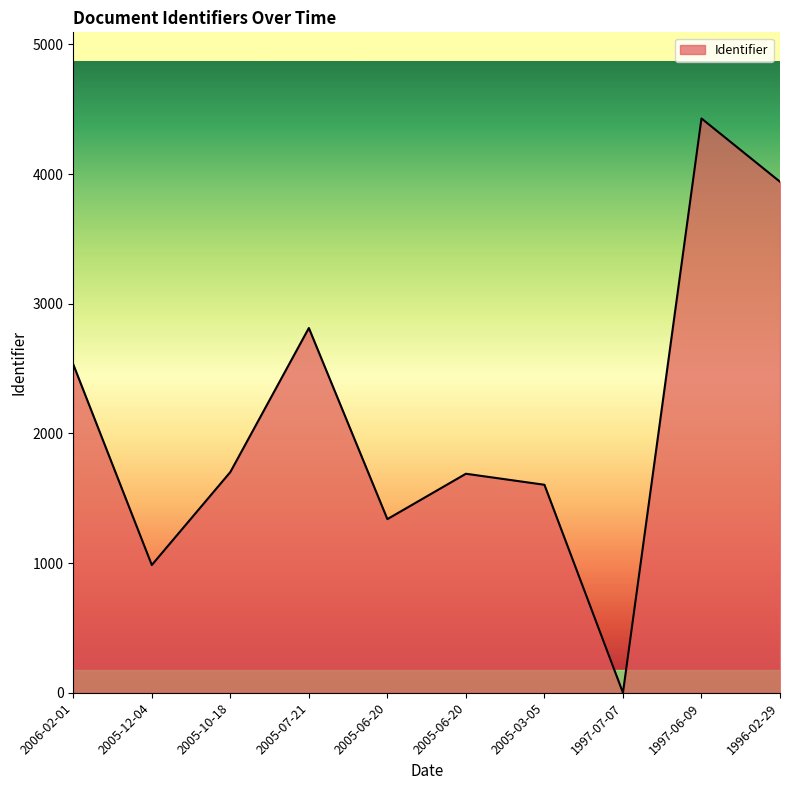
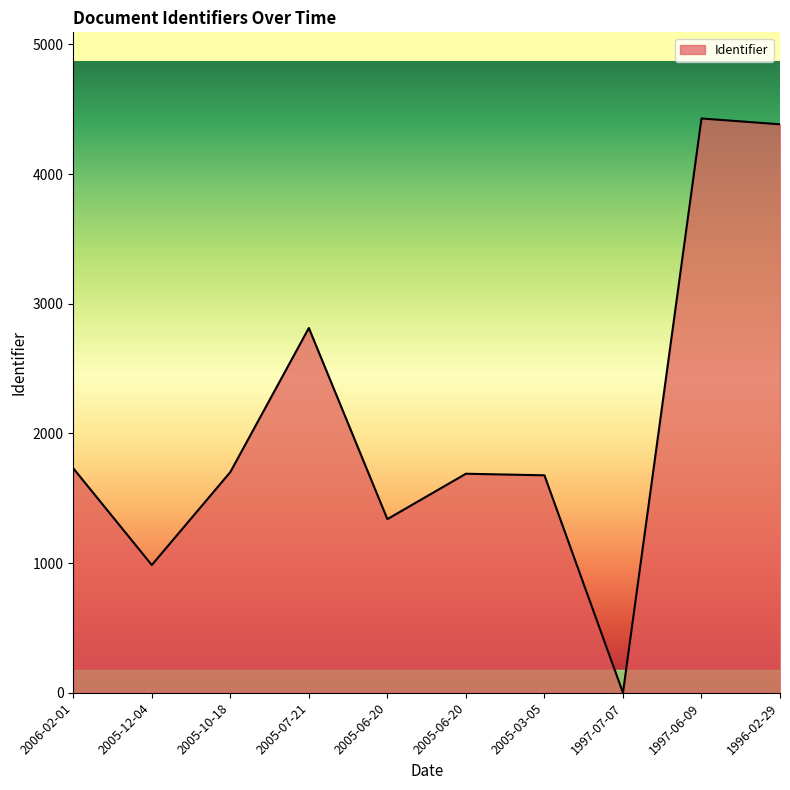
2006-02-01: 2530 -> 1730
2005-03-05: 1600 -> 1680
1996-02-29: 3940 -> 4380
